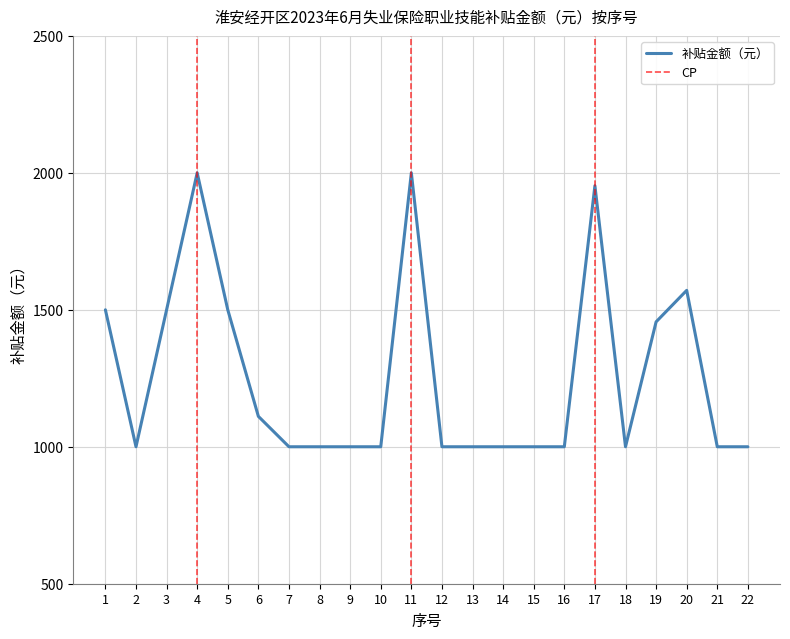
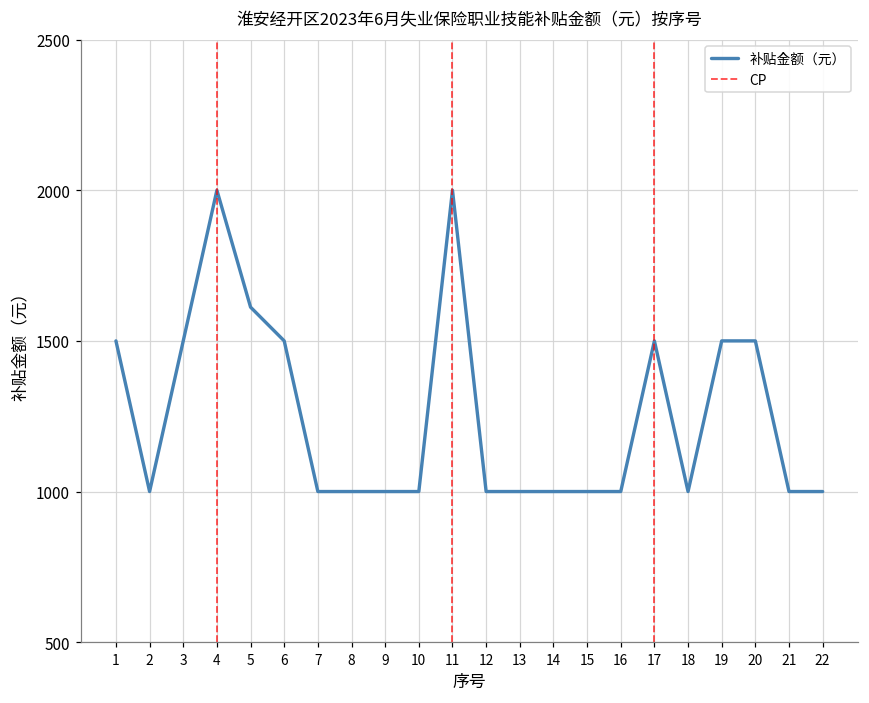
5: 1500 -> 1610
6: 1110 -> 1500
17: 1950 -> 1500
19: 1460 -> 1500
20: 1570 -> 1500
